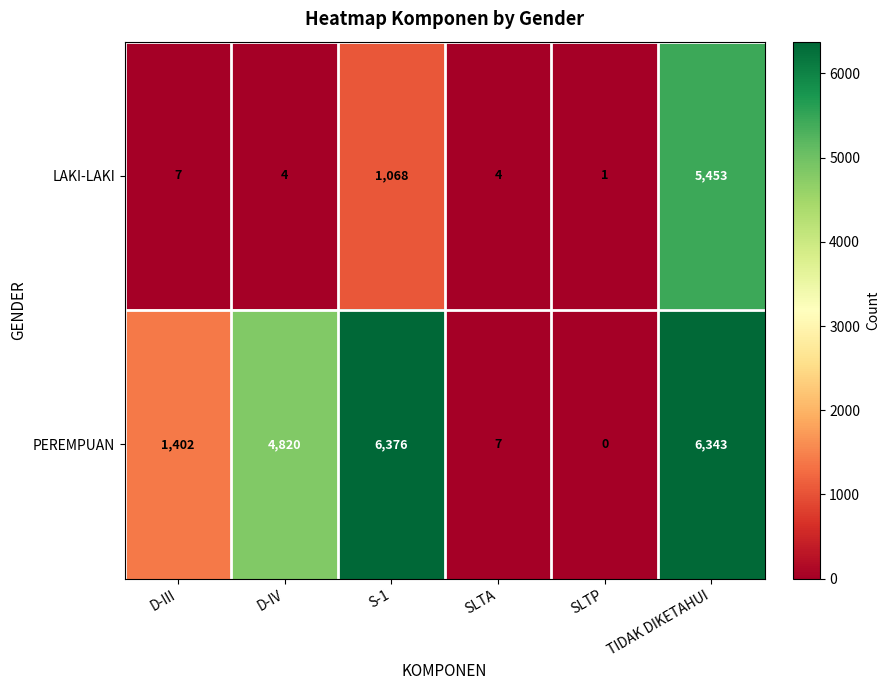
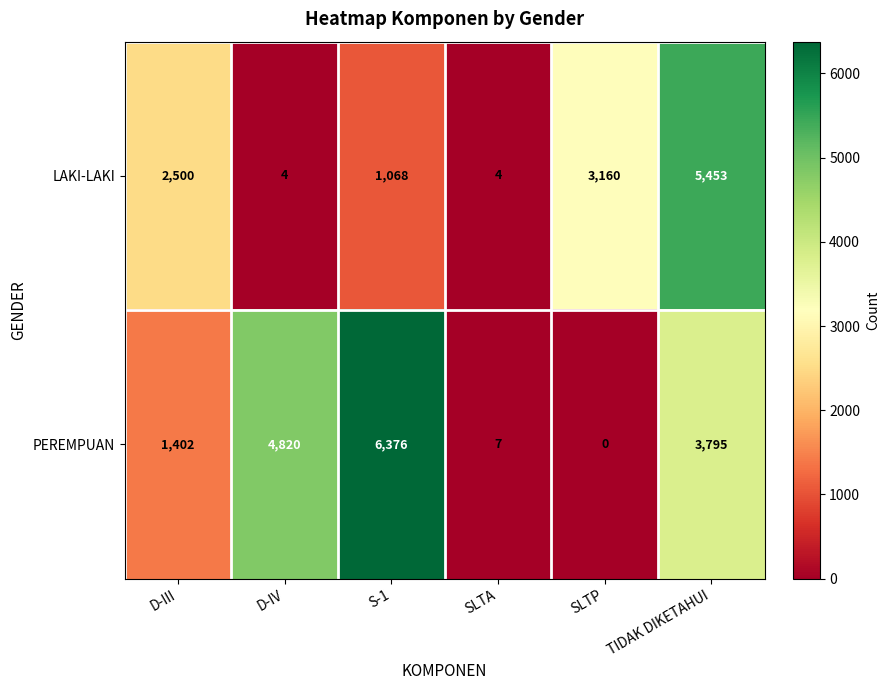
LAKI-LAKI, D-III: 7 -> 2,500
LAKI-LAKI, SLTP: 1 -> 3,160
PEREMPUAN, TIDAK DIKETAHUI: 6,343 -> 3,795
